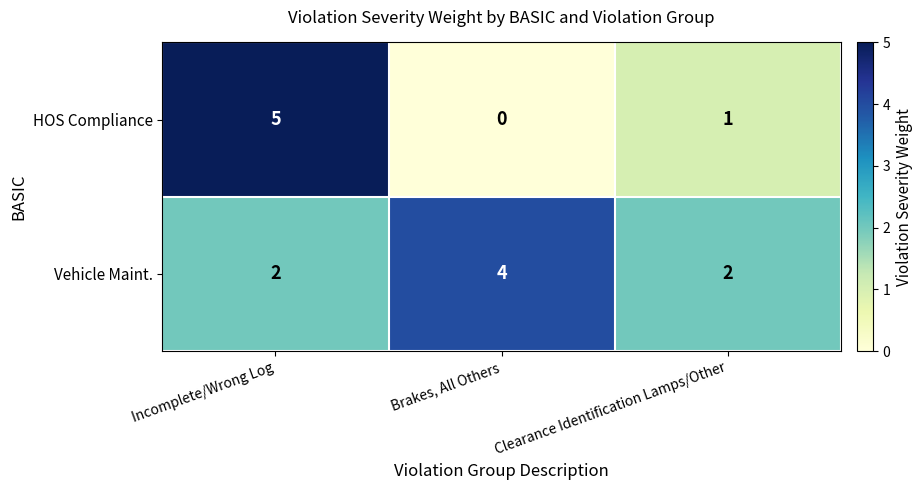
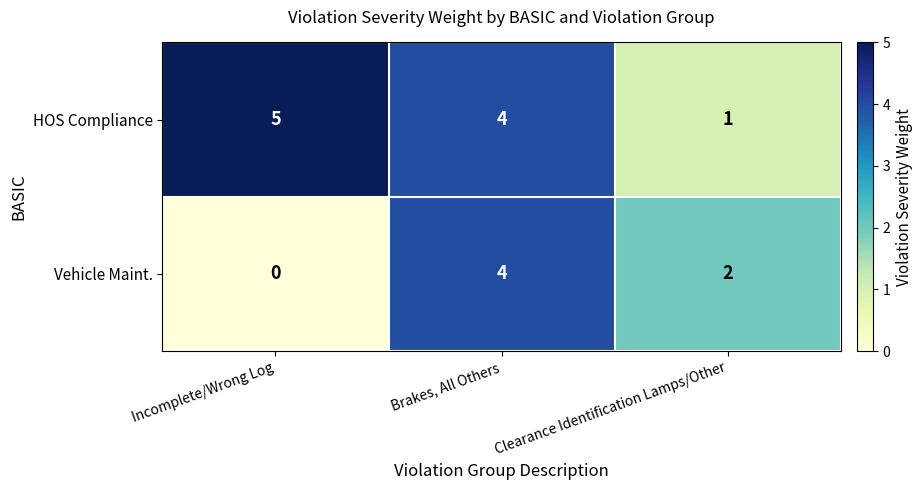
HOS Compliance, Brakes, All Others: 0 -> 4
Vehicle Maint., Incomplete/Wrong Log: 2 -> 0
